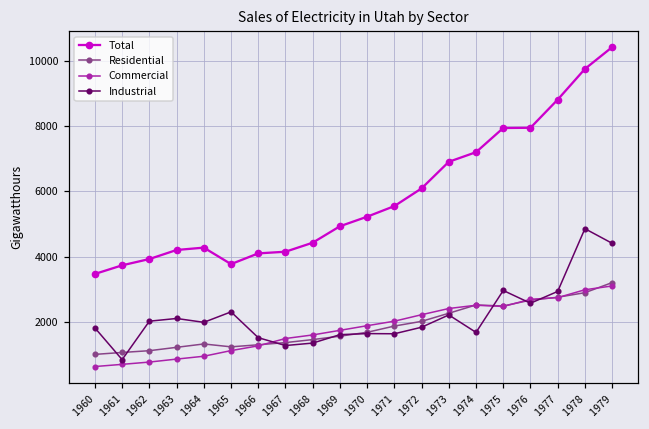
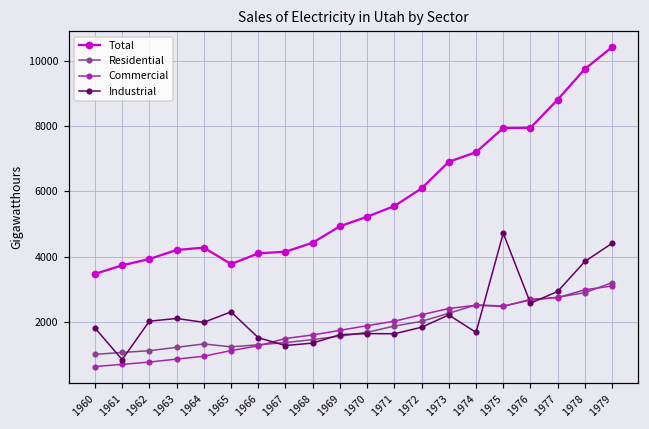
Industrial, 1975: 3000 -> 4700
Industrial, 1978: 4900 -> 3900
